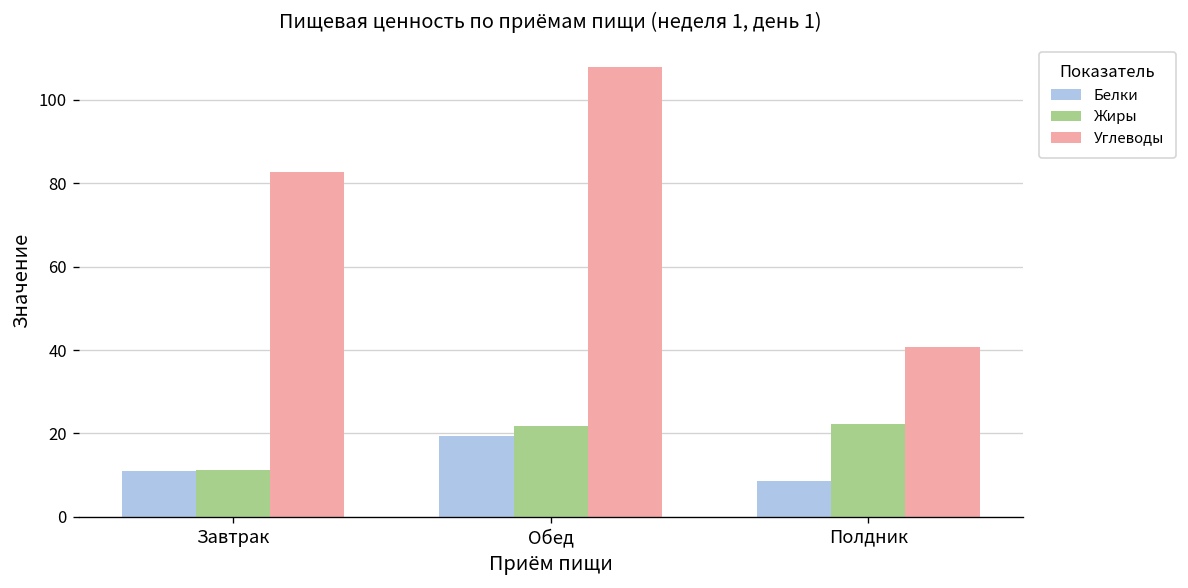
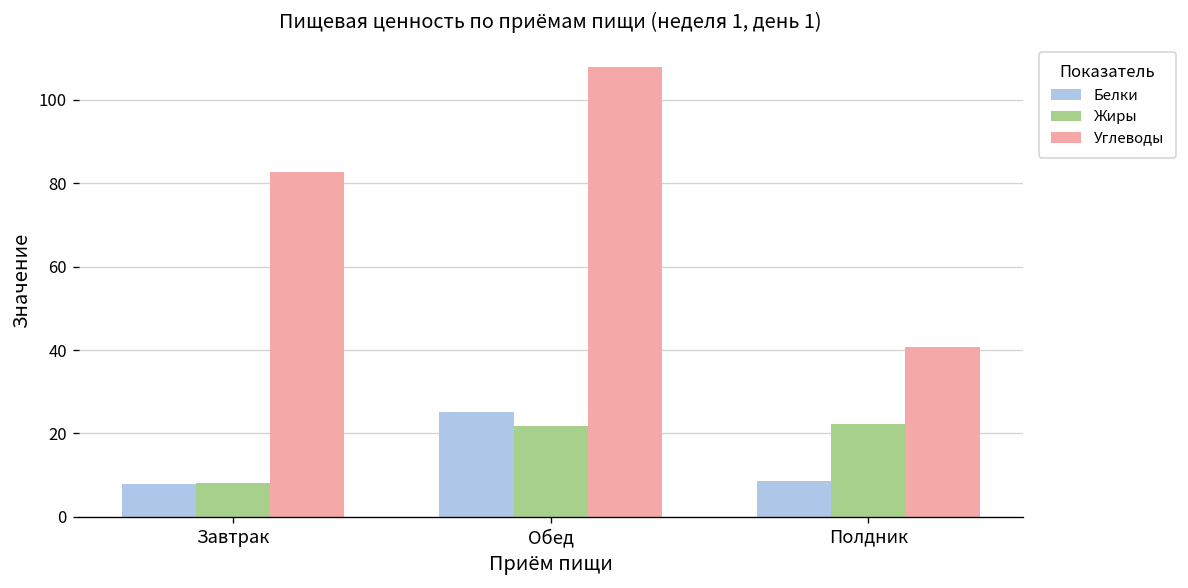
Белки, Завтрак: 11 -> 8
Жиры, Завтрак: 11 -> 8
Белки, Обед: 19 -> 25
